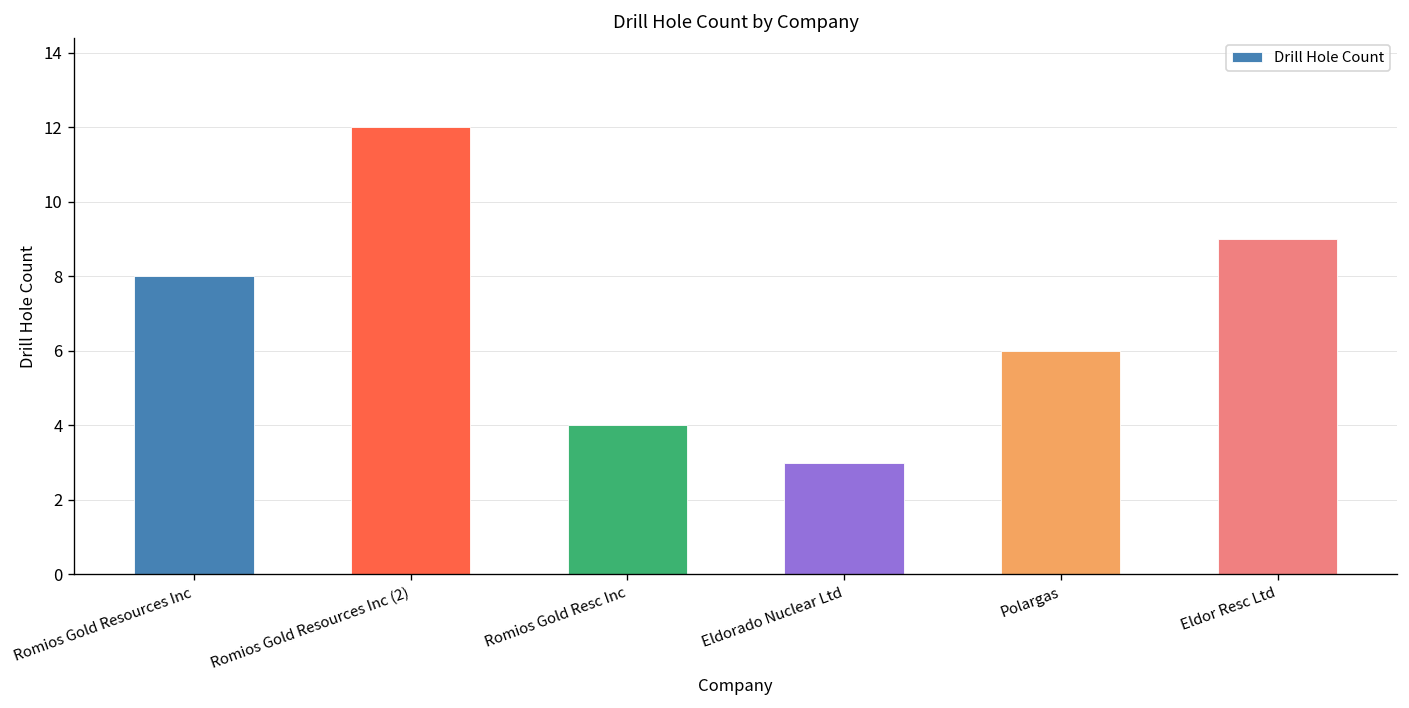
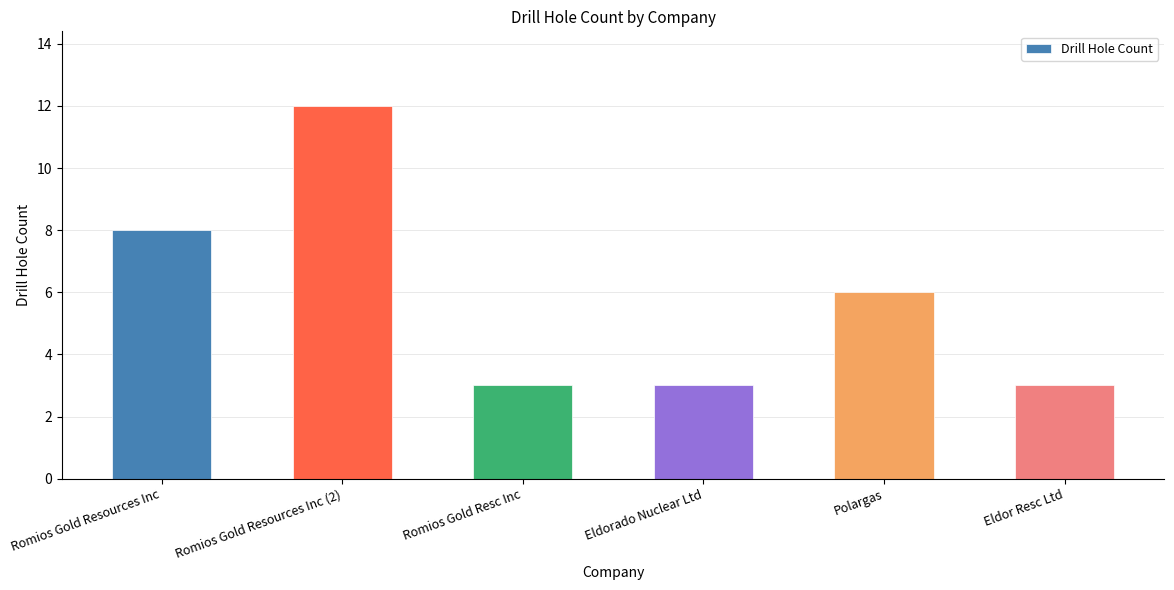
Romios Gold Resc Inc: 4 -> 3
Eldor Resc Ltd: 9 -> 3
